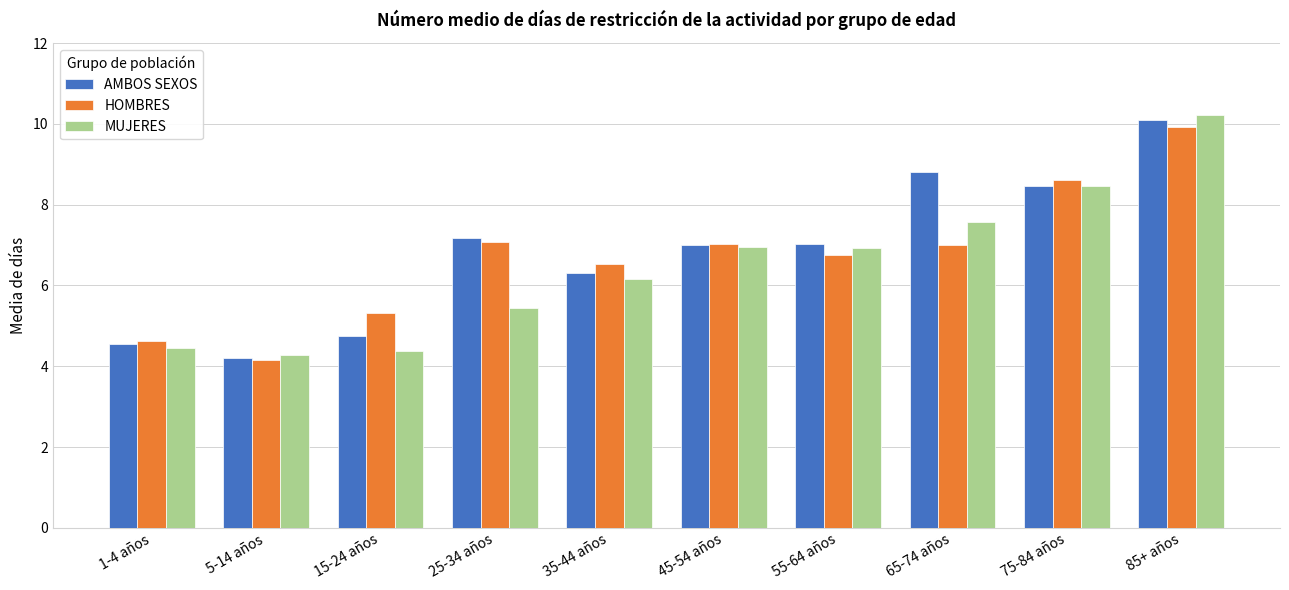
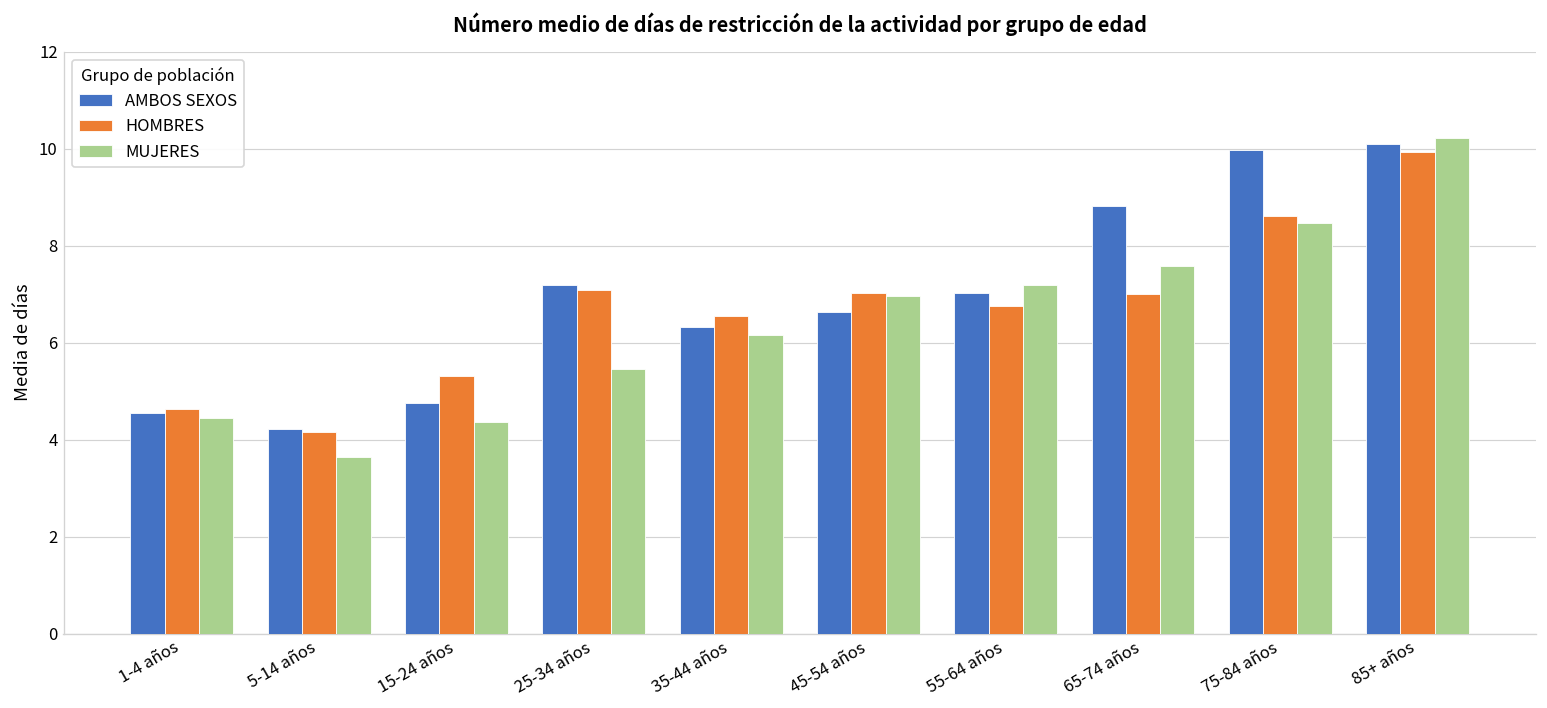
MUJERES, 5-14 años: 4.3 -> 3.6
AMBOS SEXOS, 45-54 años: 7.0 -> 6.6
MUJERES, 55-64 años: 6.9 -> 7.2
AMBOS SEXOS, 75-84 años: 8.5 -> 10.0
